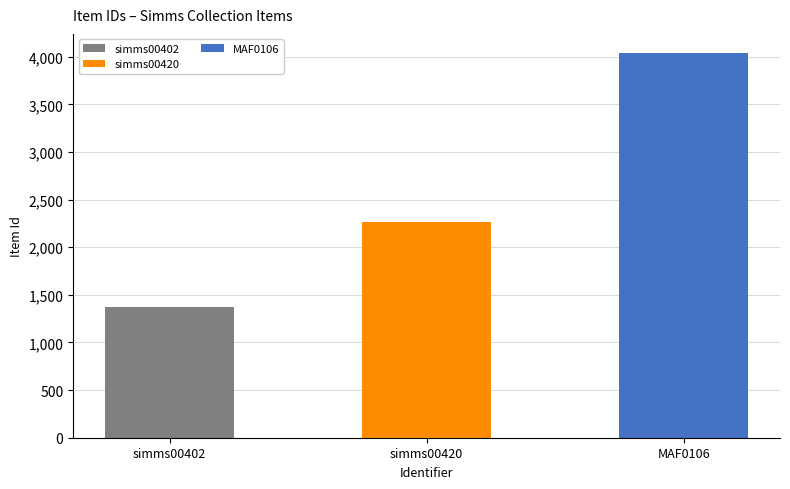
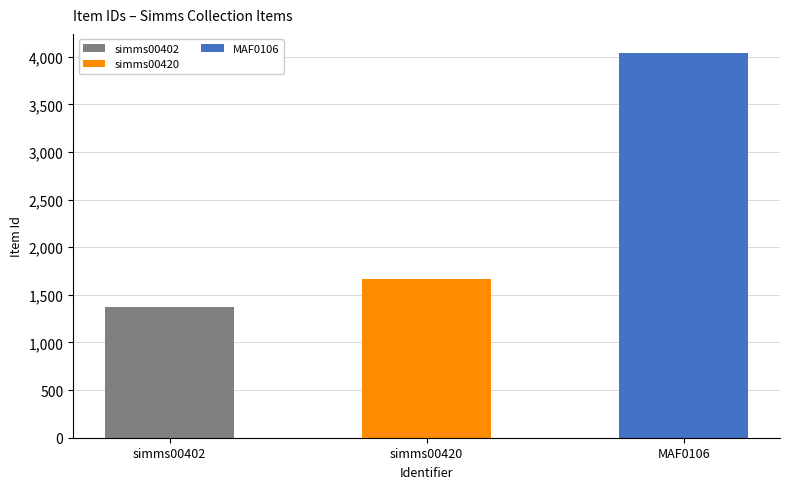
simms00420: 2,300 -> 1,700
